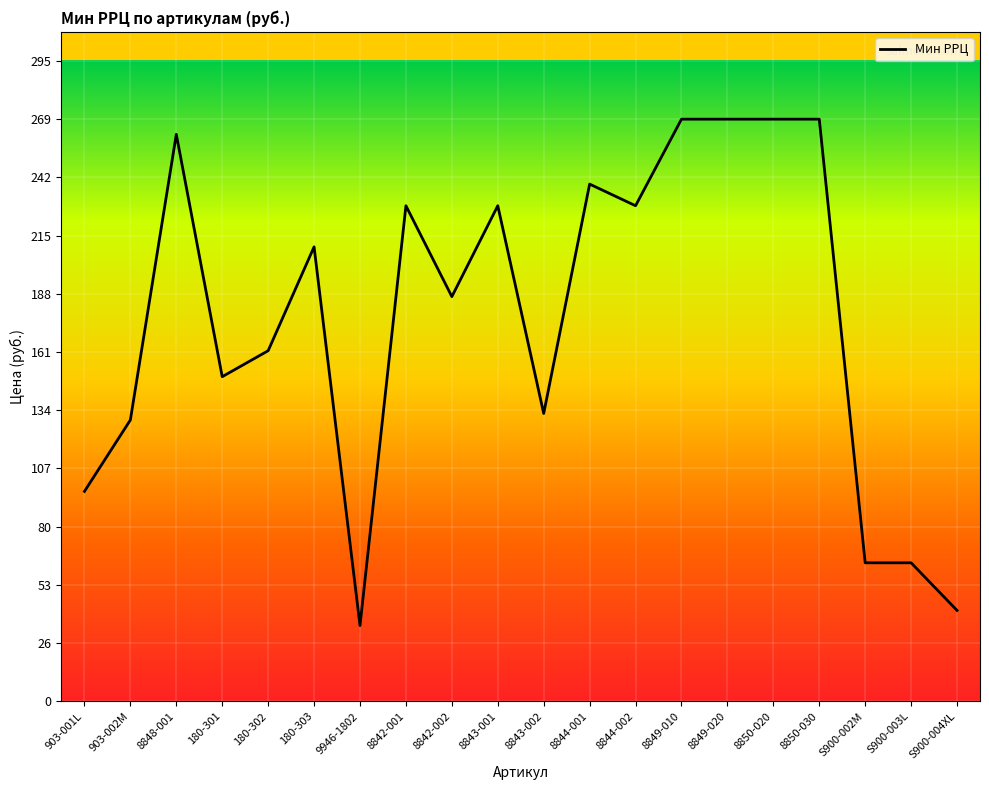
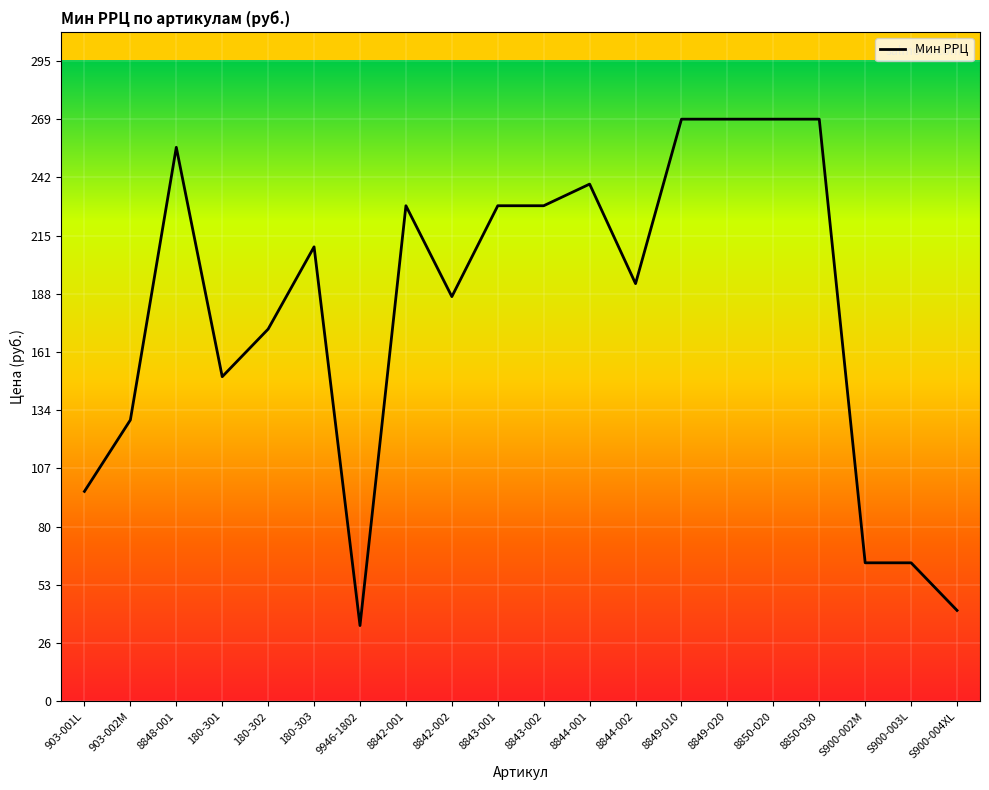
8848-001: 262 -> 256
180-302: 162 -> 172
8843-002: 133 -> 229
8844-002: 229 -> 193
